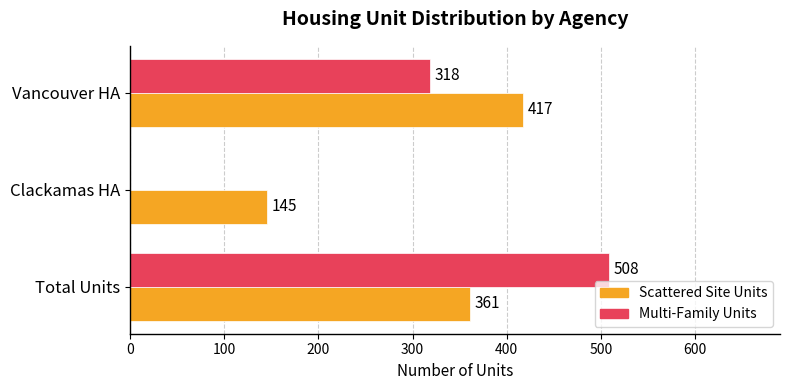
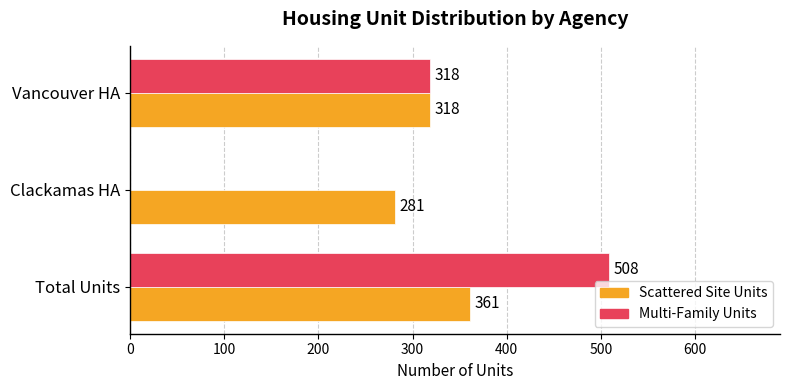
Scattered Site Units, Vancouver HA: 417 -> 318
Scattered Site Units, Clackamas HA: 145 -> 281
